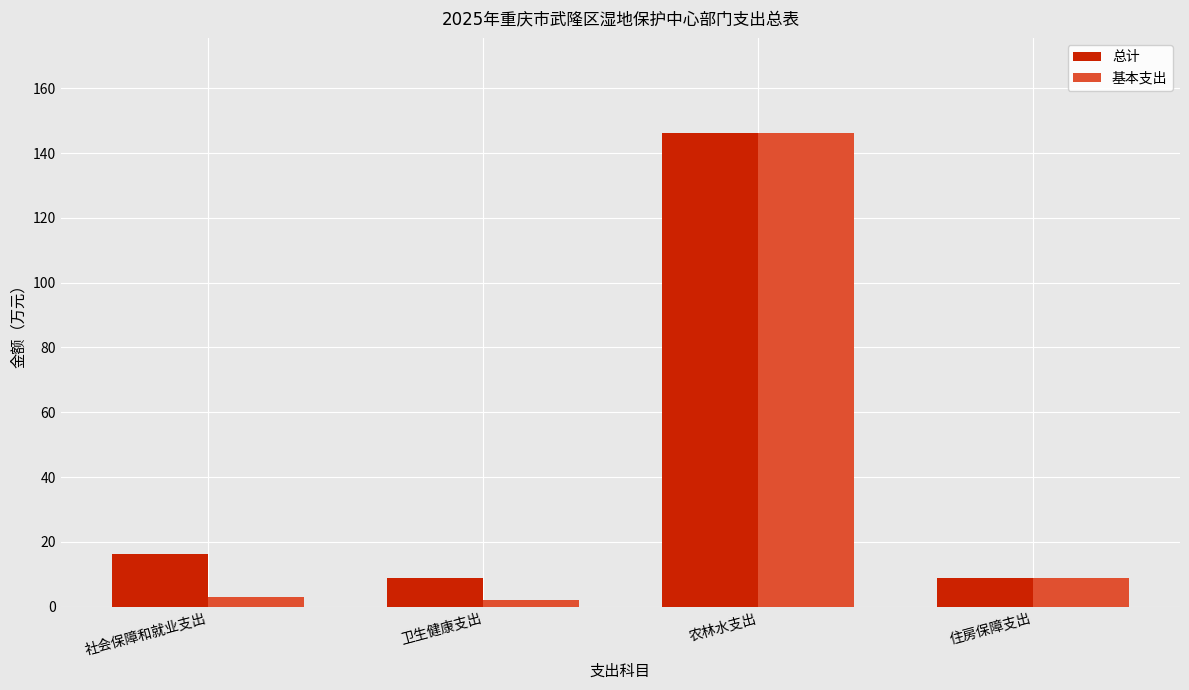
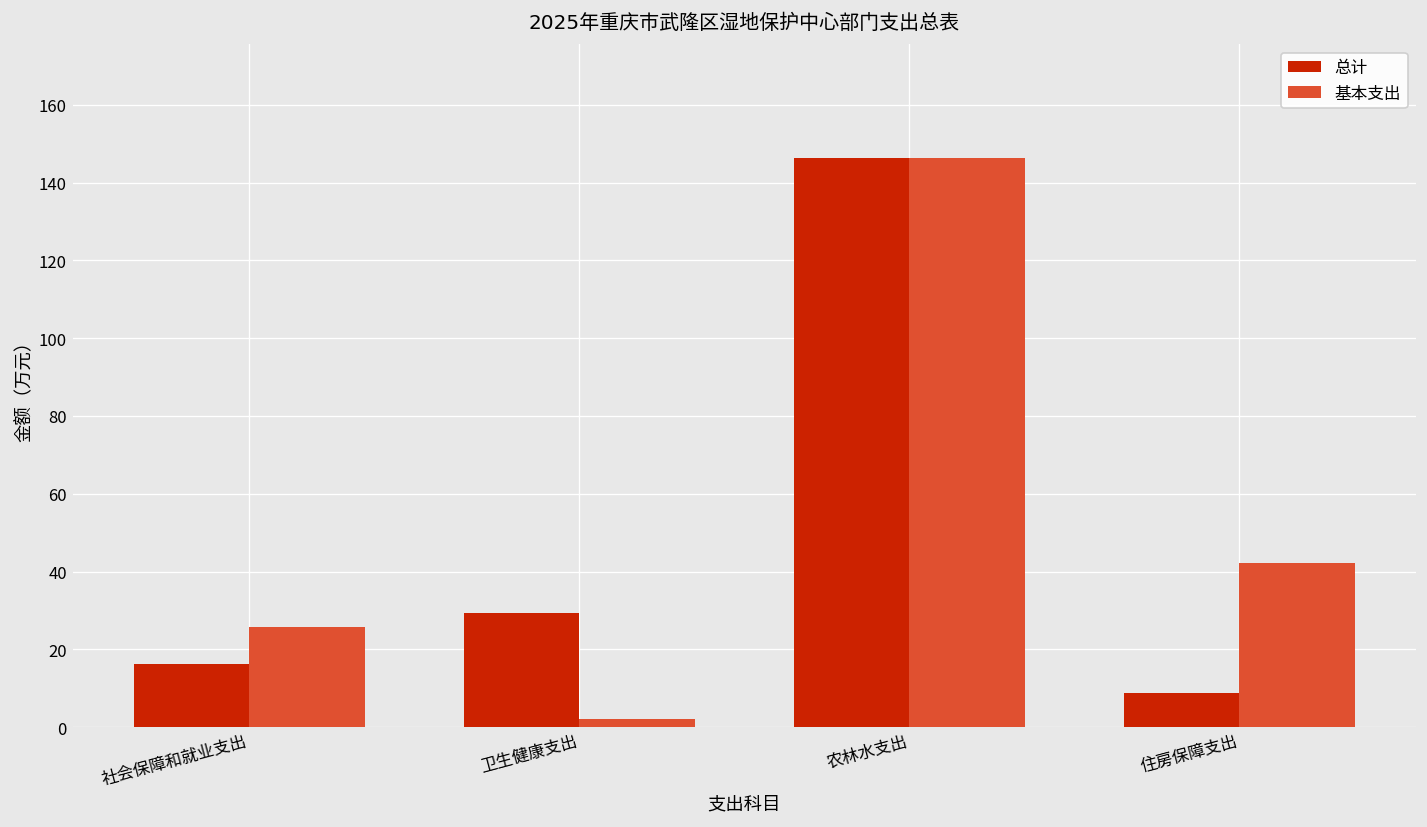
基本支出, 社会保障和就业支出: 3 -> 26
总计, 卫生健康支出: 9 -> 29
基本支出, 住房保障支出: 9 -> 42
